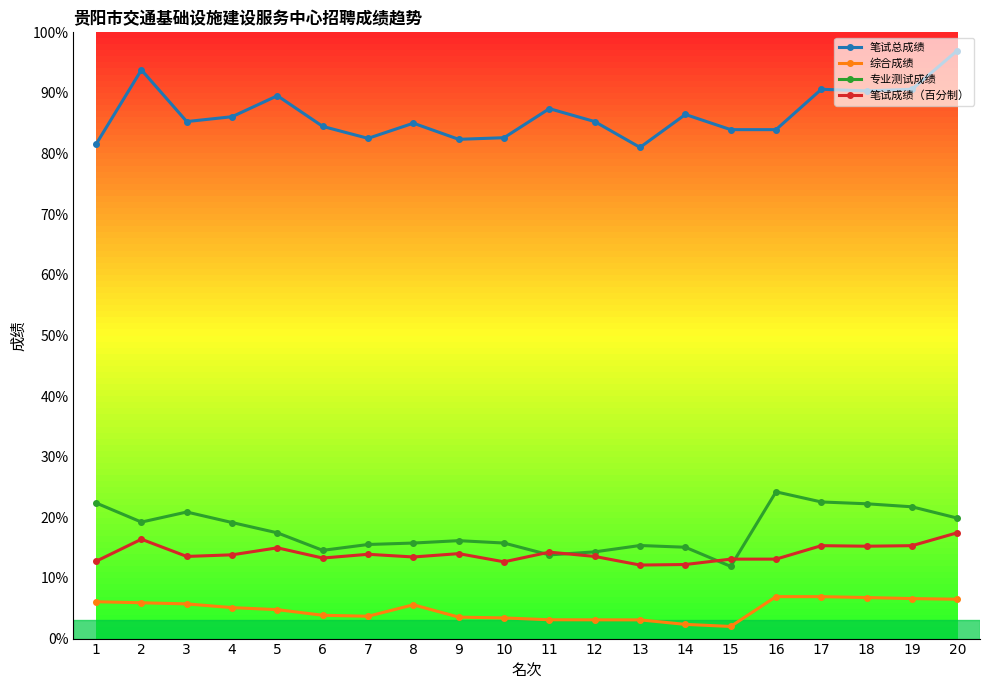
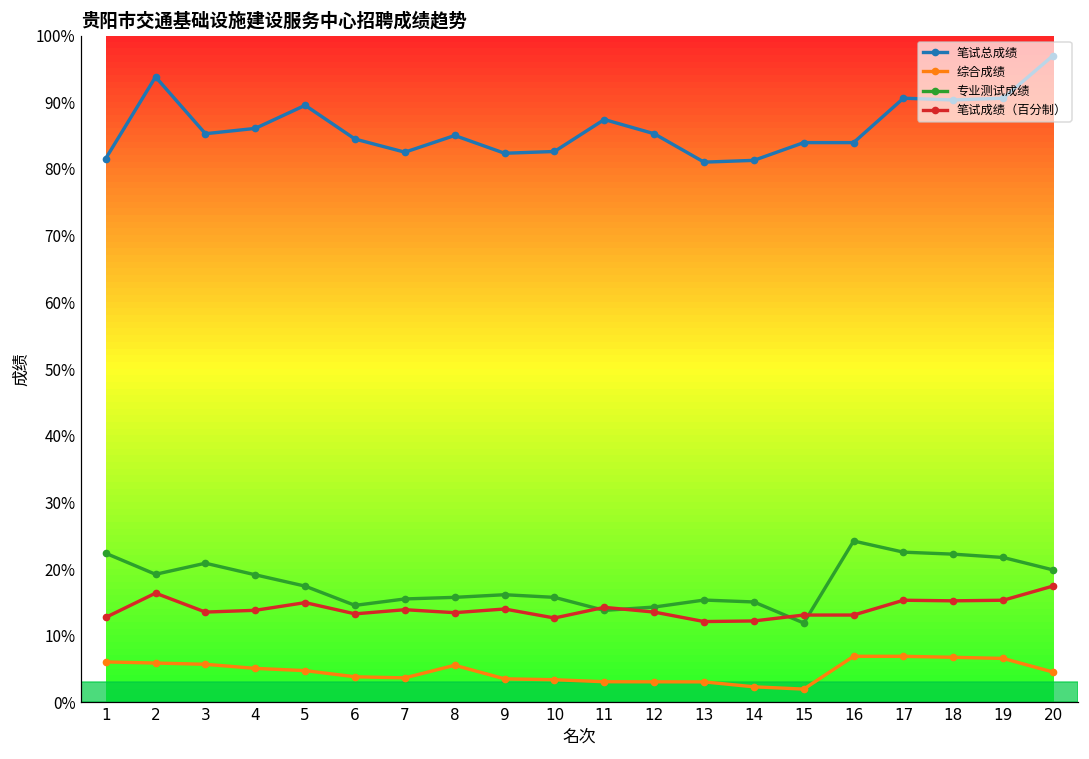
笔试总成绩, 14: 86% -> 81%
综合成绩, 20: 6% -> 5%
